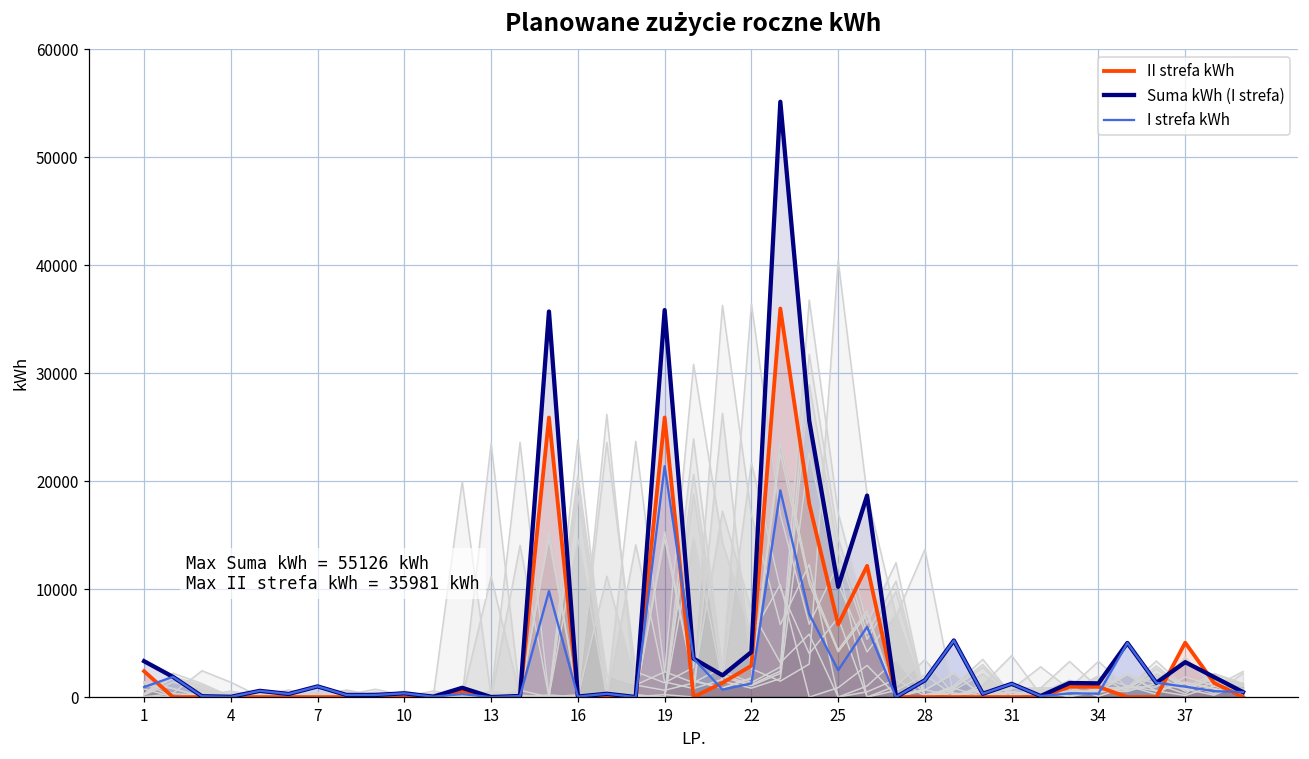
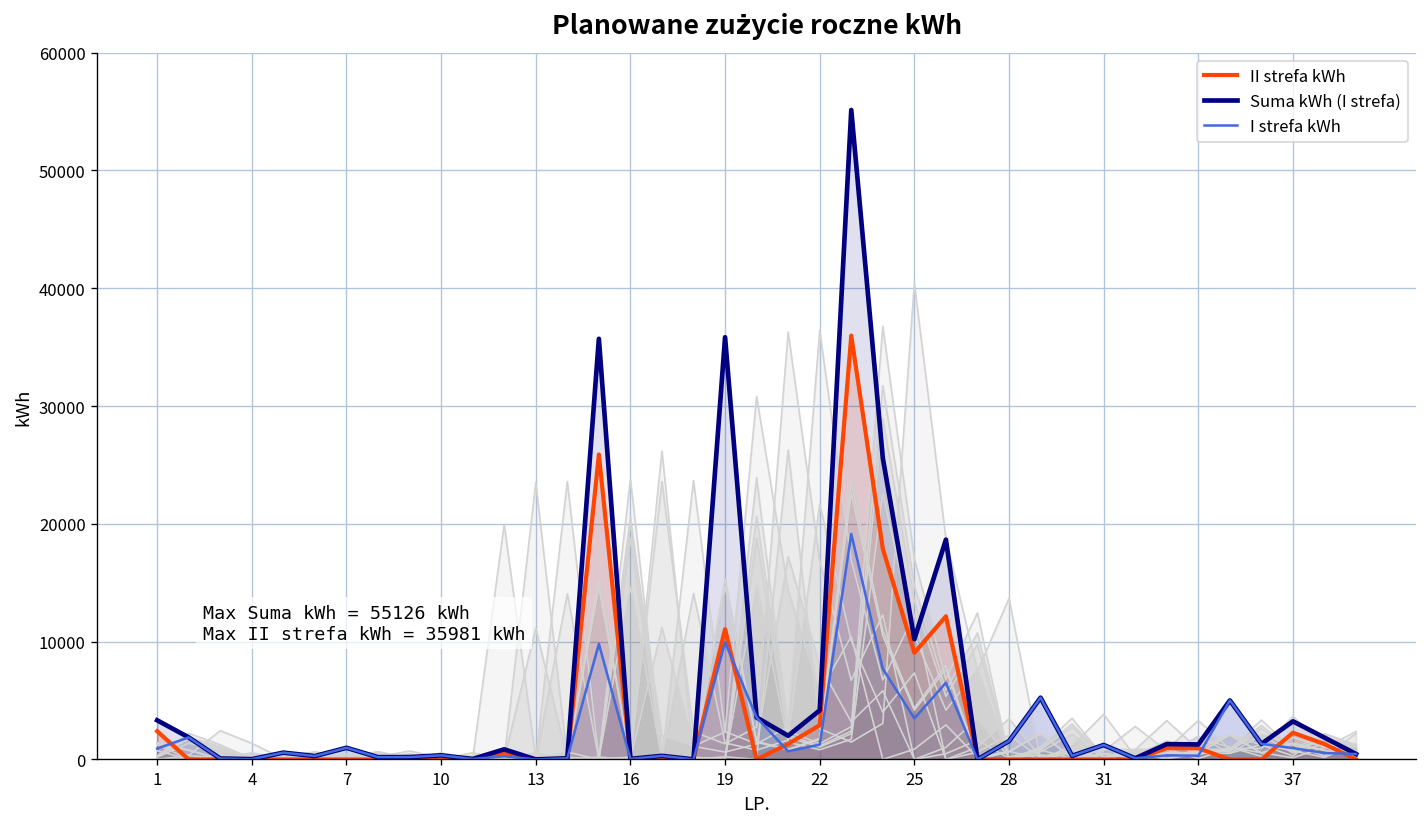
II strefa kWh, 19: 26000 -> 11000
I strefa kWh, 19: 21000 -> 10000
II strefa kWh, 25: 7000 -> 9000
I strefa kWh, 25: 2000 -> 3000
II strefa kWh, 37: 5000 -> 2000
